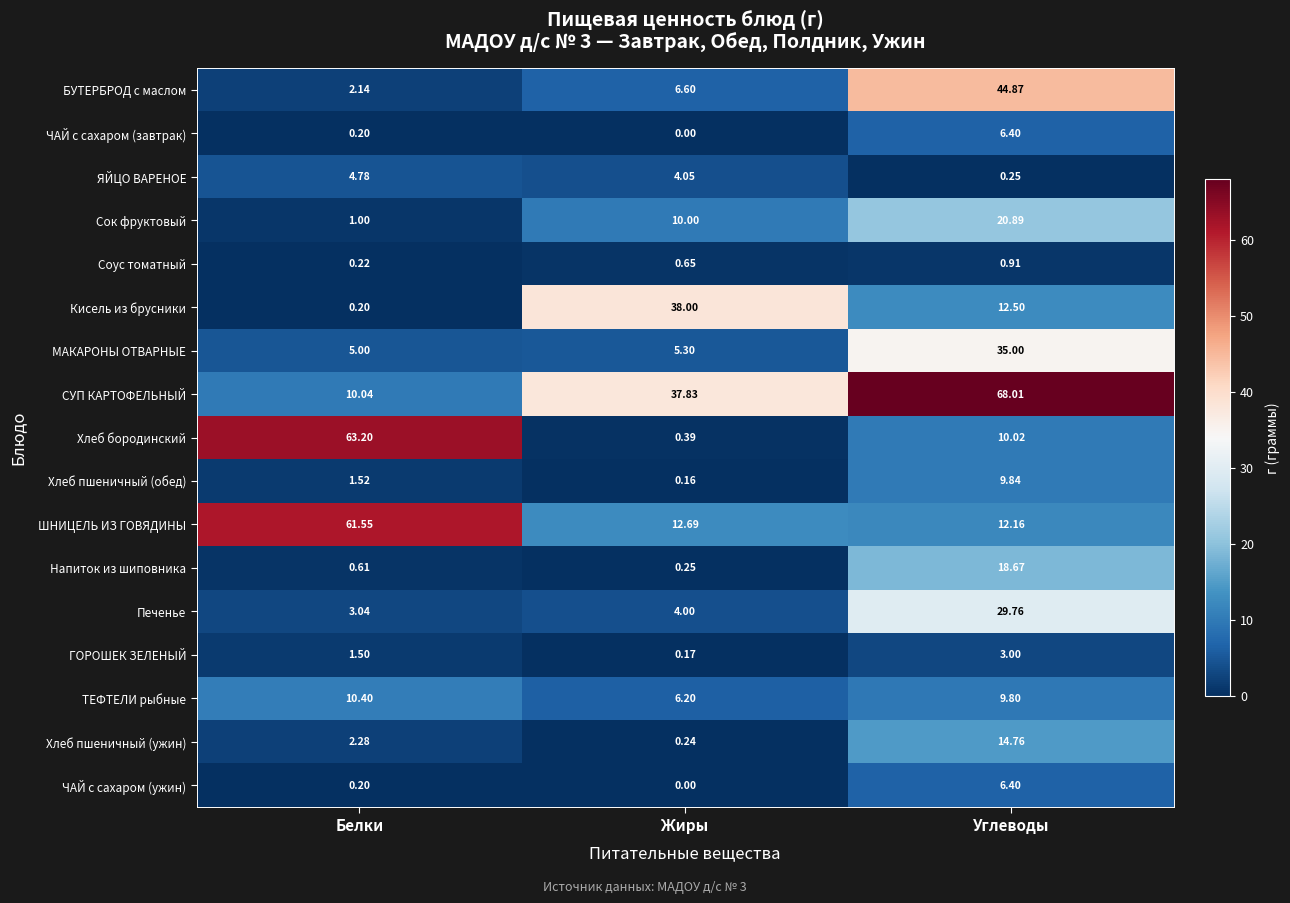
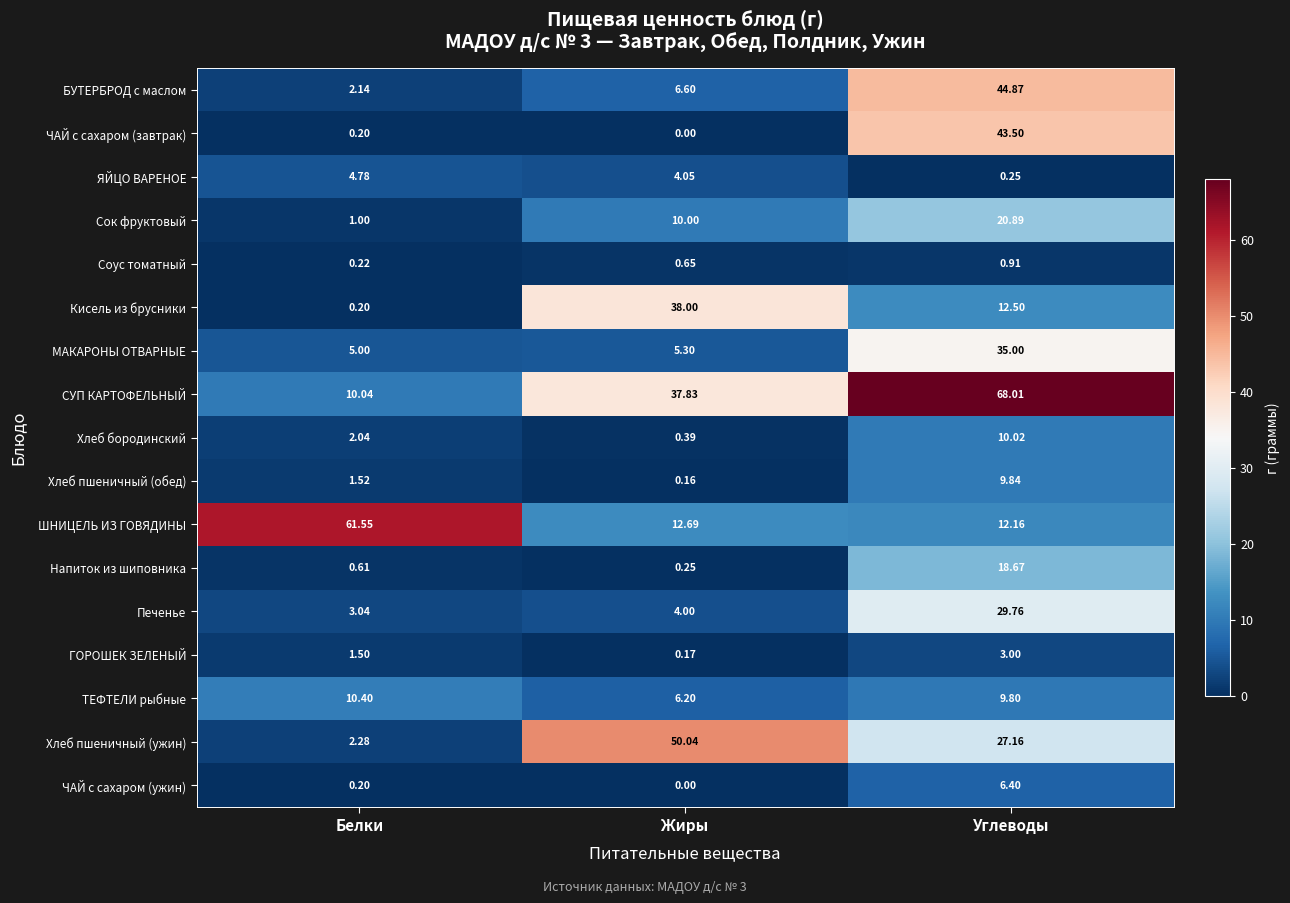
ЧАЙ с сахаром (завтрак), Углеводы: 6.40 -> 43.50
Хлеб бородинский, Белки: 63.20 -> 2.04
Хлеб пшеничный (ужин), Жиры: 0.24 -> 50.04
Хлеб пшеничный (ужин), Углеводы: 14.76 -> 27.16
